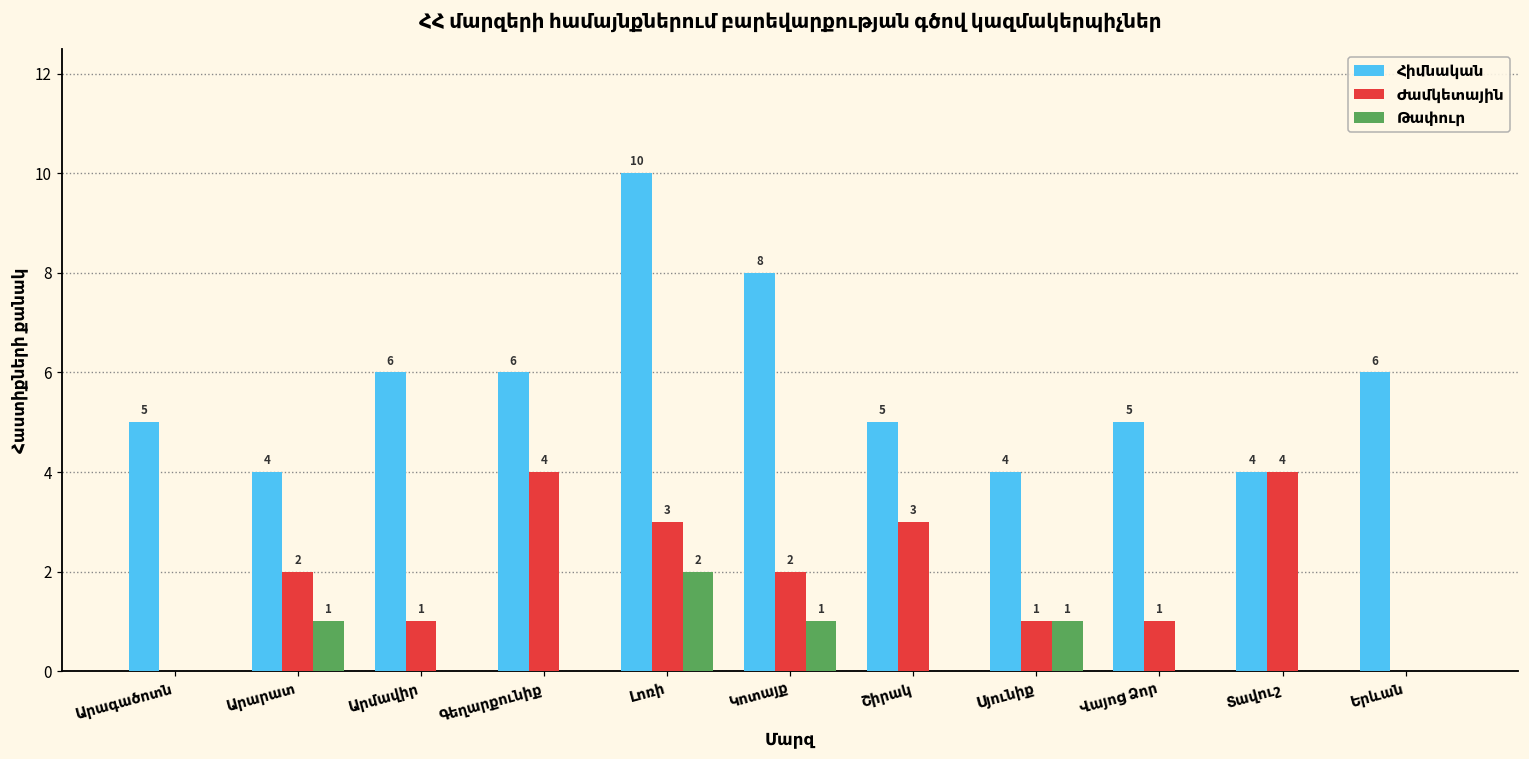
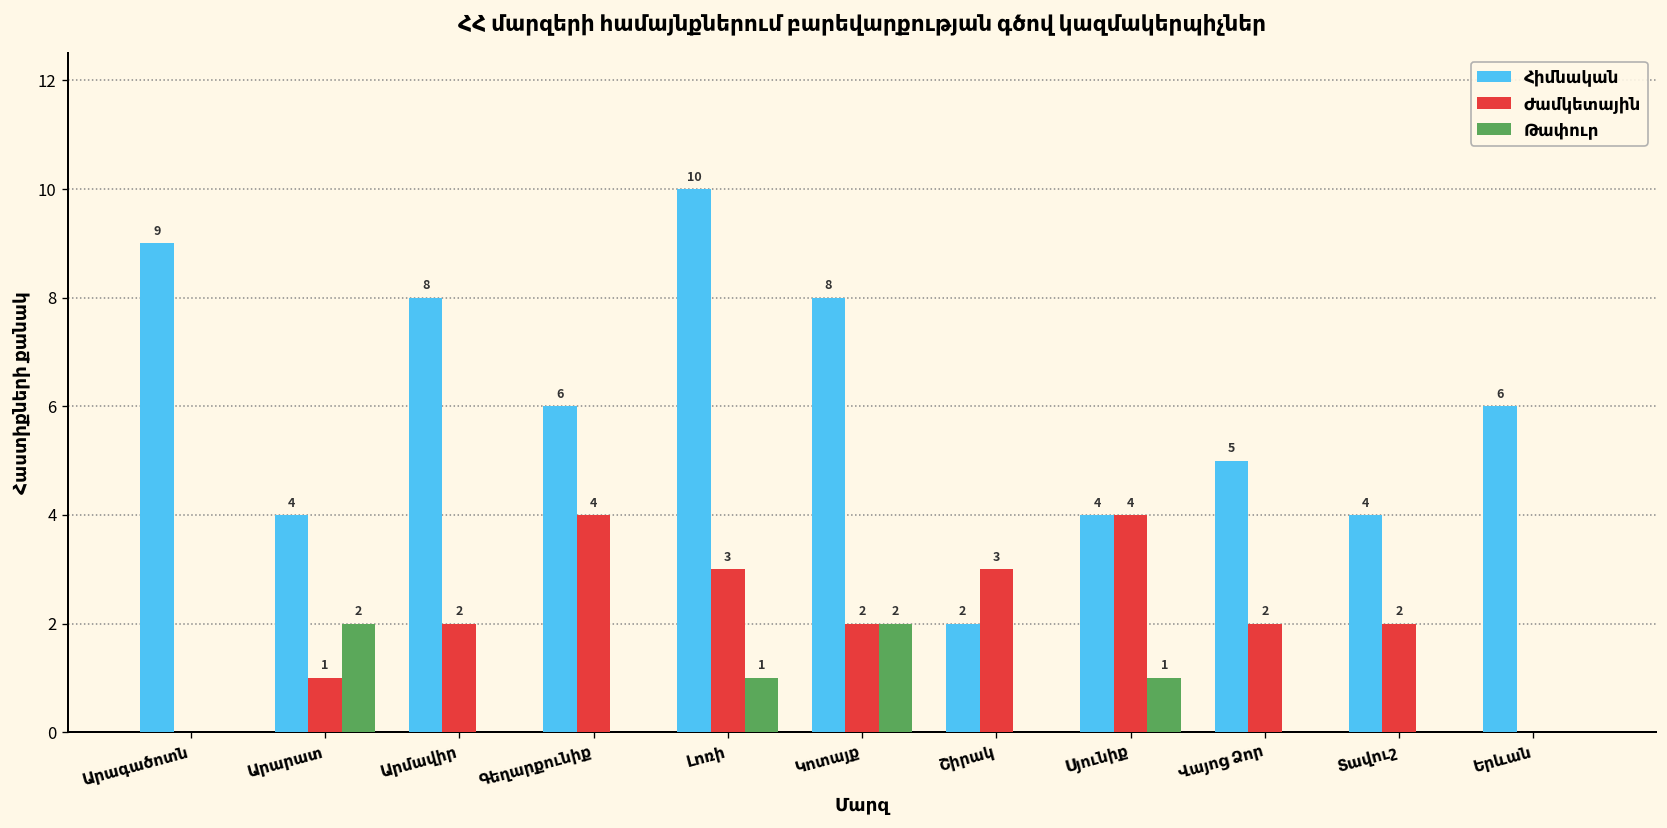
Հիմնական, Արագածոտն: 5 -> 9
Ժամկետային, Արարատ: 2 -> 1
Թափուր, Արարատ: 1 -> 2
Հիմնական, Արմավիր: 6 -> 8
Ժամկետային, Արմավիր: 1 -> 2
Թափուր, Լոռի: 2 -> 1
Թափուր, Կոտայք: 1 -> 2
Հիմնական, Շիրակ: 5 -> 2
Ժամկետային, Սյունիք: 1 -> 4
Ժամկետային, Վայոց Ձոր: 1 -> 2
Ժամկետային, Տավուշ: 4 -> 2
